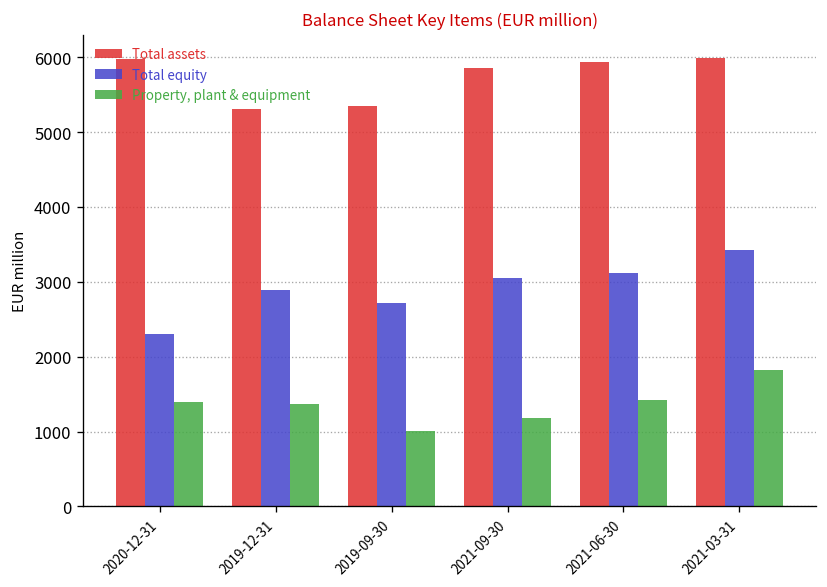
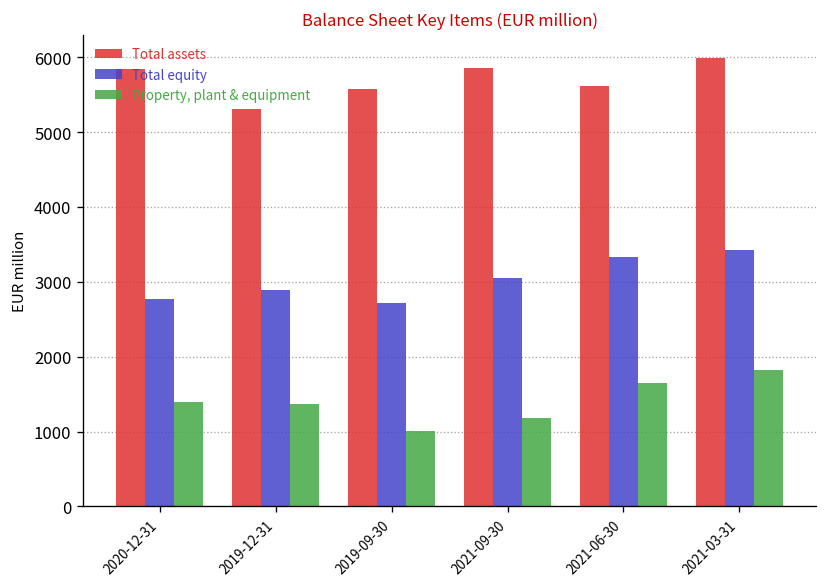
Total assets, 2020-12-31: 6000 -> 5800
Total equity, 2020-12-31: 2300 -> 2800
Total assets, 2019-09-30: 5300 -> 5600
Total assets, 2021-06-30: 5900 -> 5600
Total equity, 2021-06-30: 3100 -> 3300
Property, plant & equipment, 2021-06-30: 1400 -> 1700
